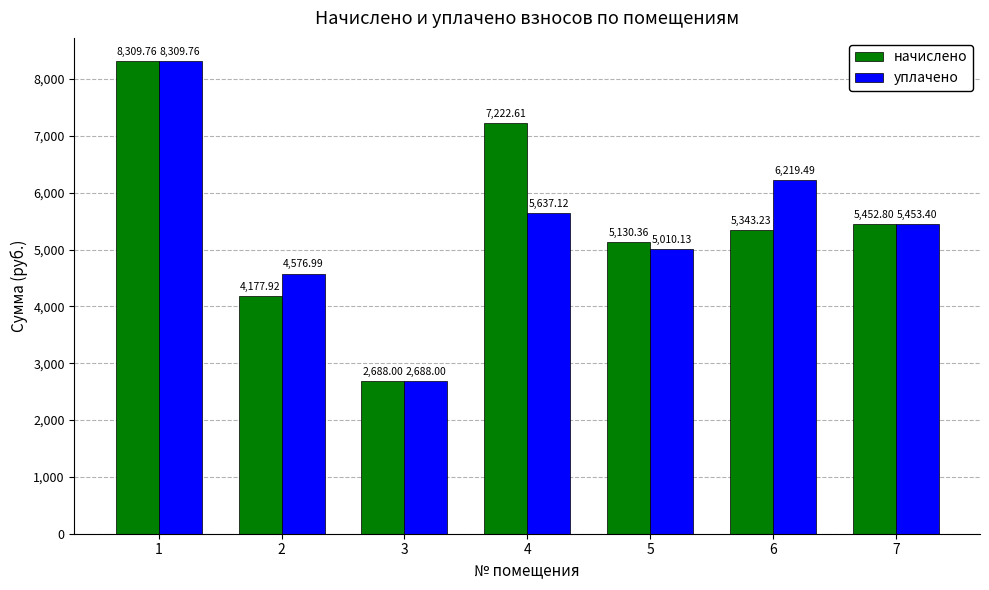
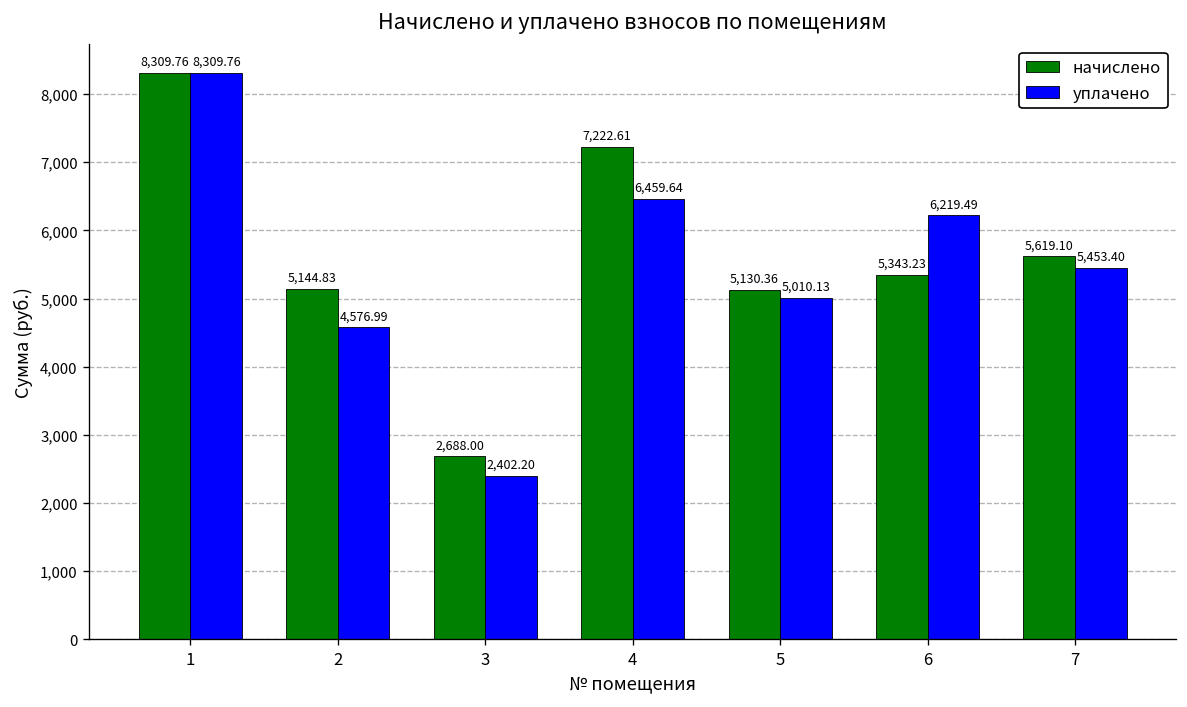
начислено, 2: 4,177.92 -> 5,144.83
уплачено, 3: 2,688.00 -> 2,402.20
уплачено, 4: 5,637.12 -> 6,459.64
начислено, 7: 5,452.80 -> 5,619.10
